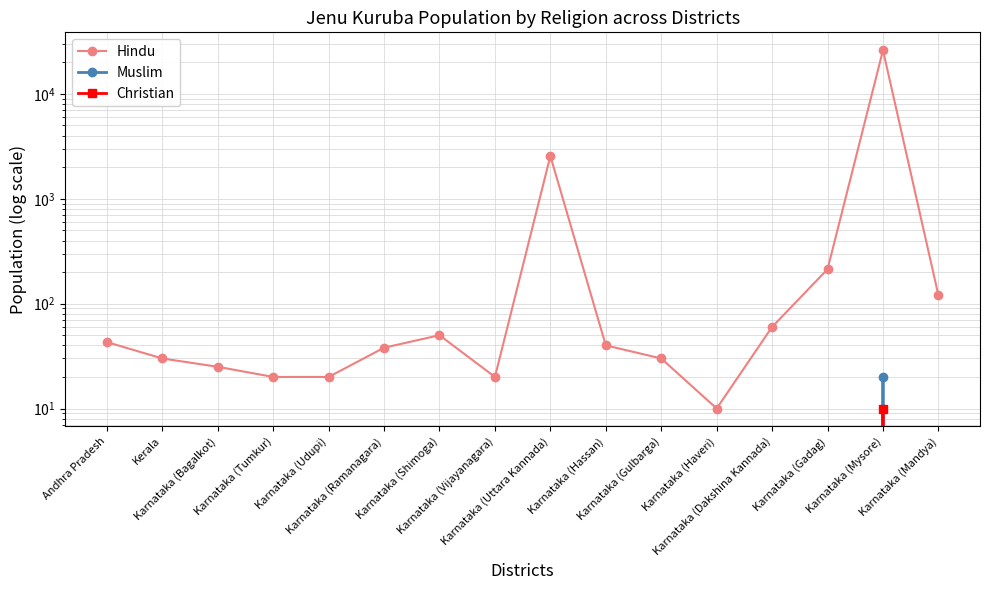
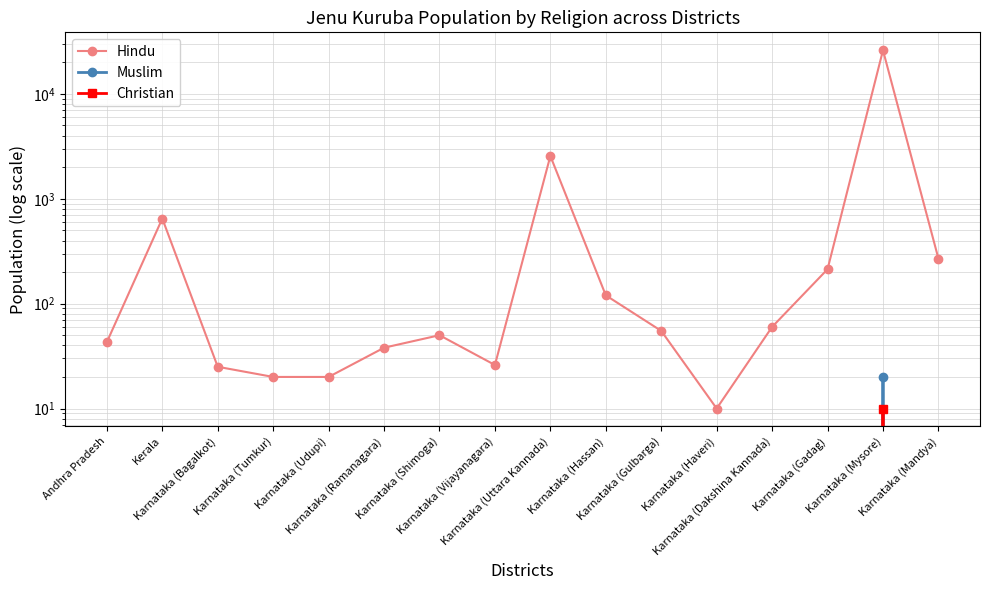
Hindu, Kerala: 30 -> 600
Hindu, Karnataka (Vijayanagara): 20 -> 26
Hindu, Karnataka (Hassan): 40 -> 120
Hindu, Karnataka (Gulbarga): 30 -> 60
Hindu, Karnataka (Mandya): 120 -> 270
